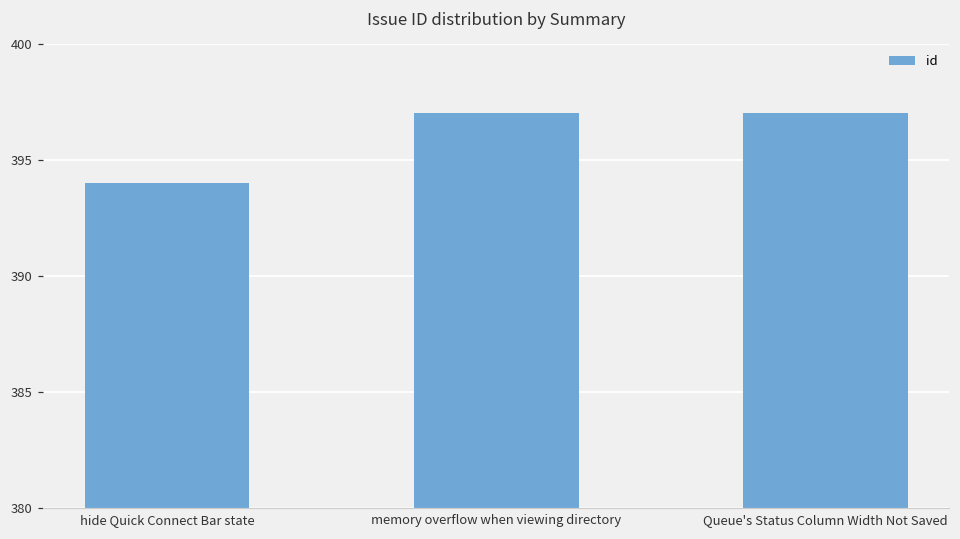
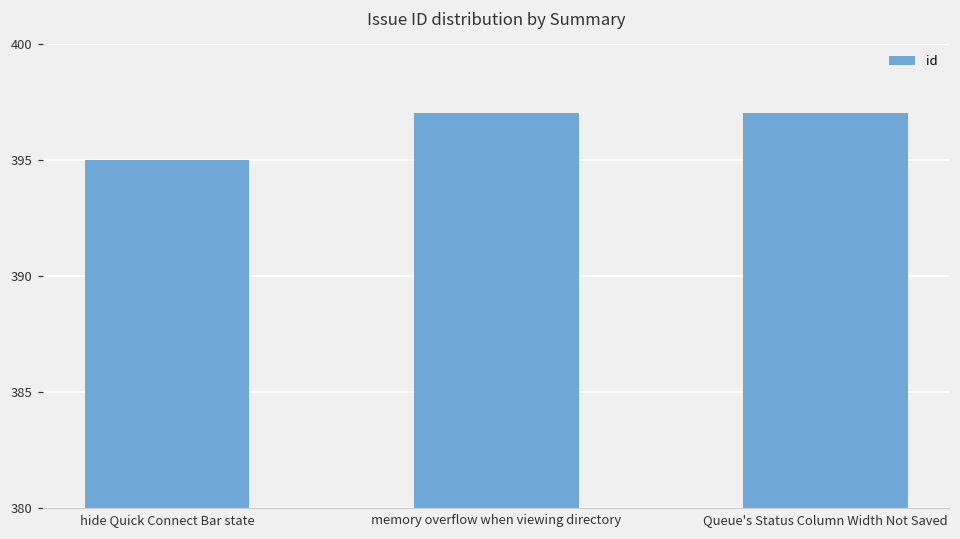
hide Quick Connect Bar state: 394 -> 395
